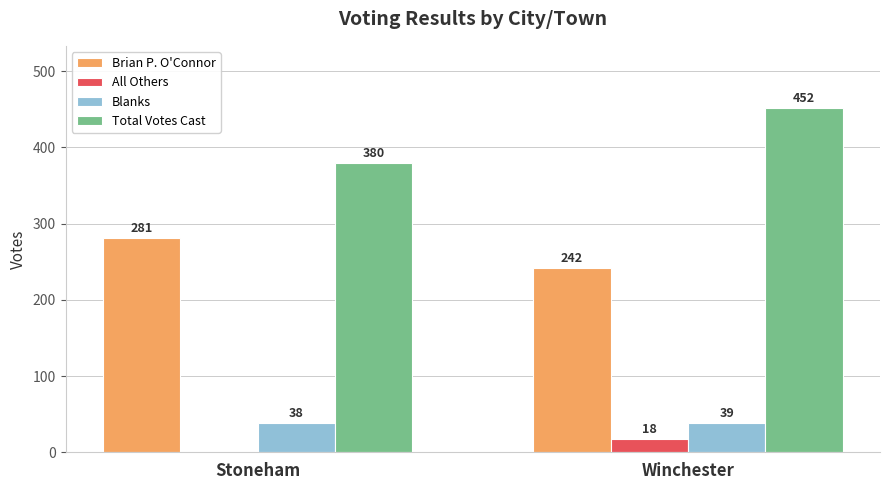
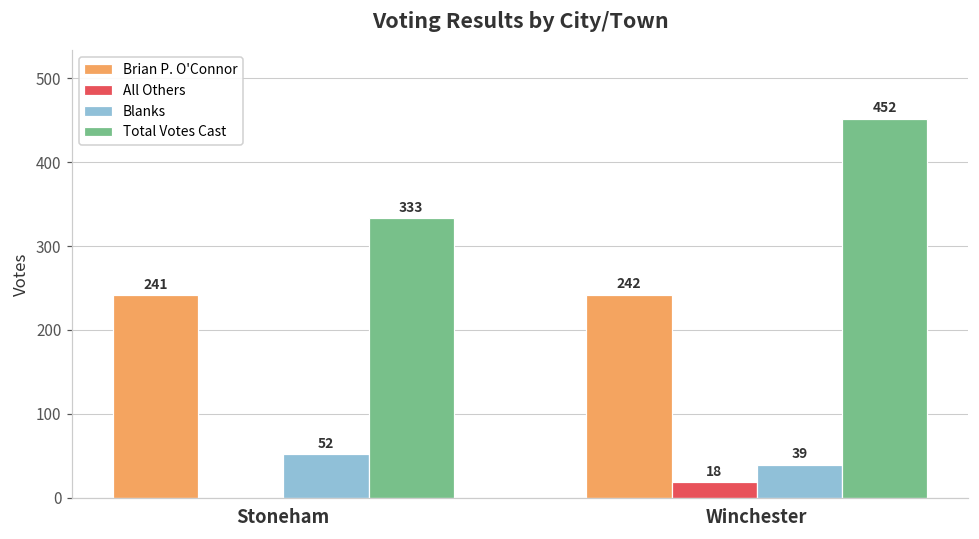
Brian P. O'Connor, Stoneham: 281 -> 241
Blanks, Stoneham: 38 -> 52
Total Votes Cast, Stoneham: 380 -> 333
